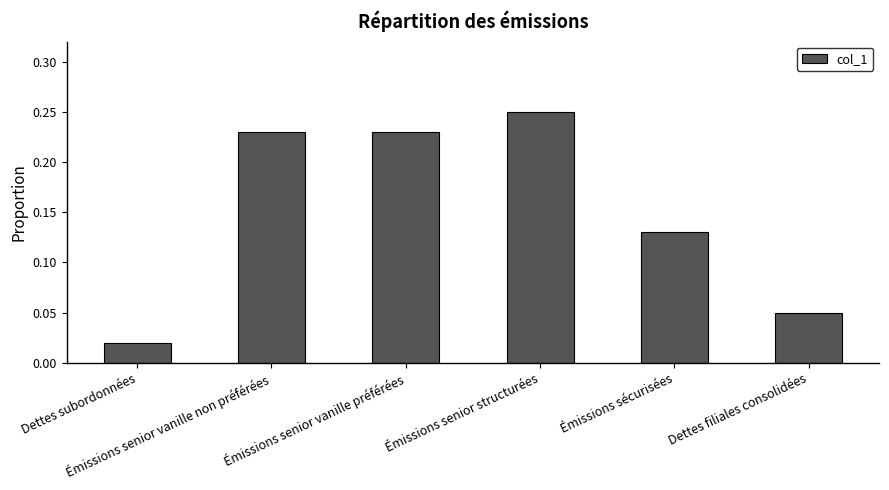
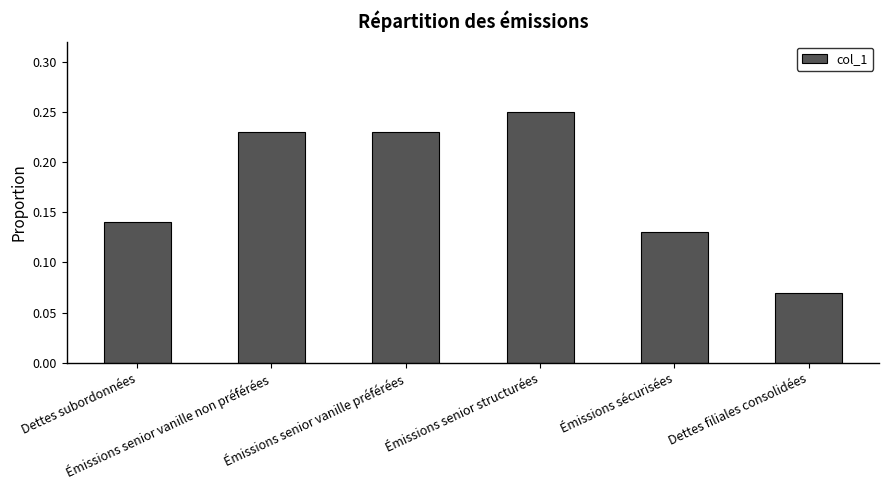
Dettes subordonnées: 0.02 -> 0.14
Dettes filiales consolidées: 0.05 -> 0.07
